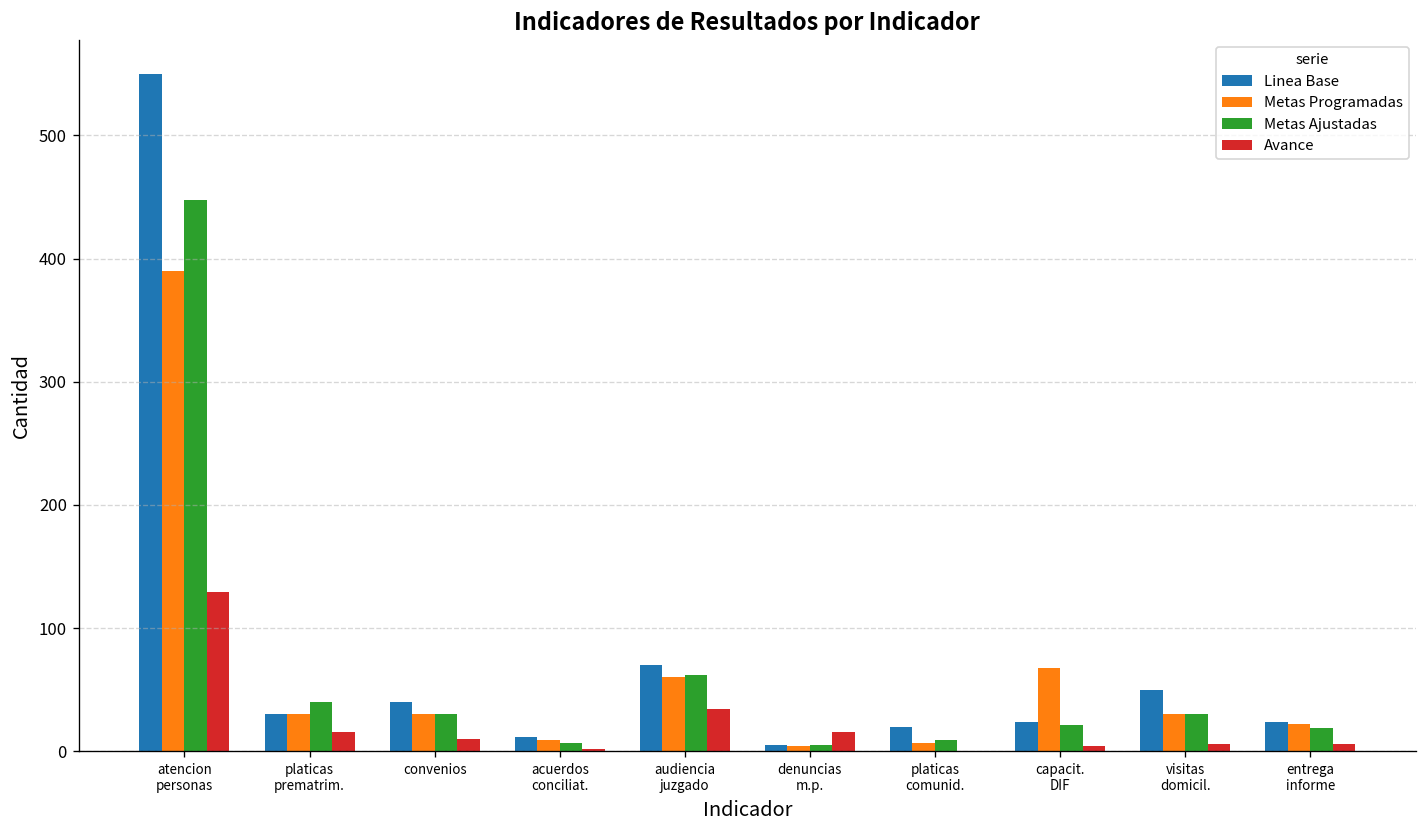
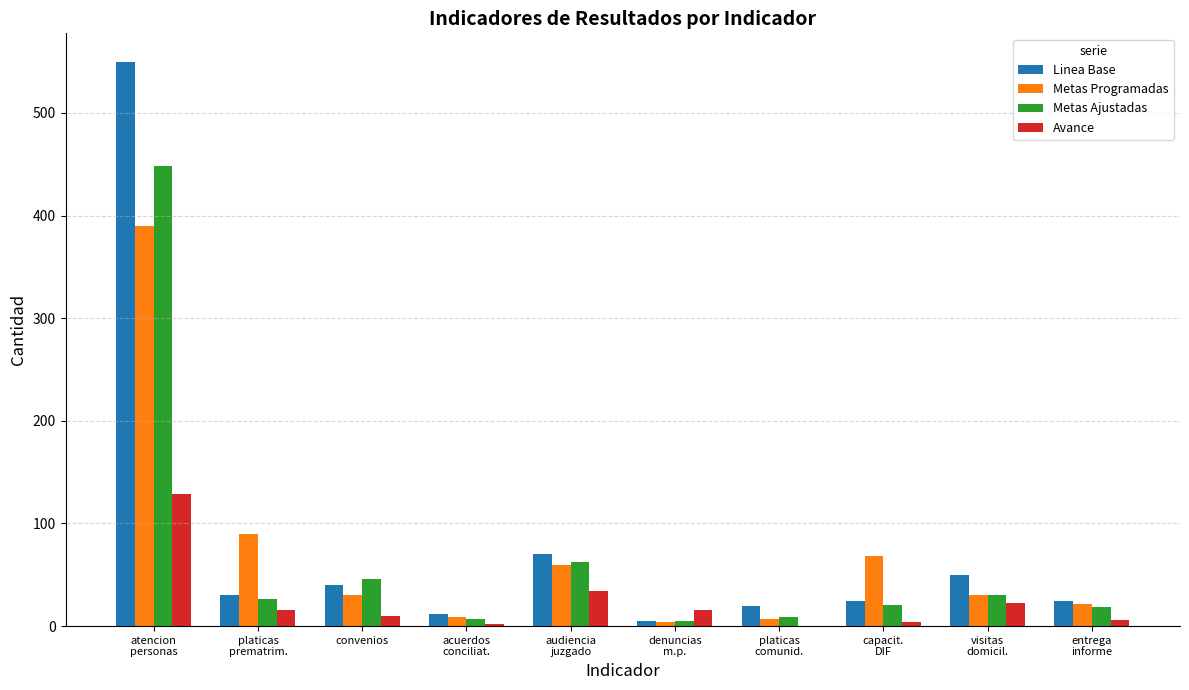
Metas Programadas, platicas prematrim.: 30 -> 90
Metas Ajustadas, platicas prematrim.: 40 -> 26
Metas Ajustadas, convenios: 30 -> 46
Avance, visitas domicil.: 6 -> 23
